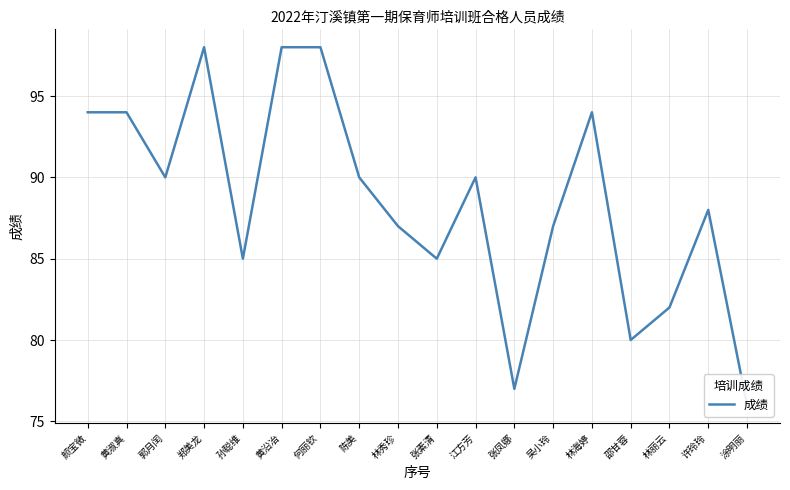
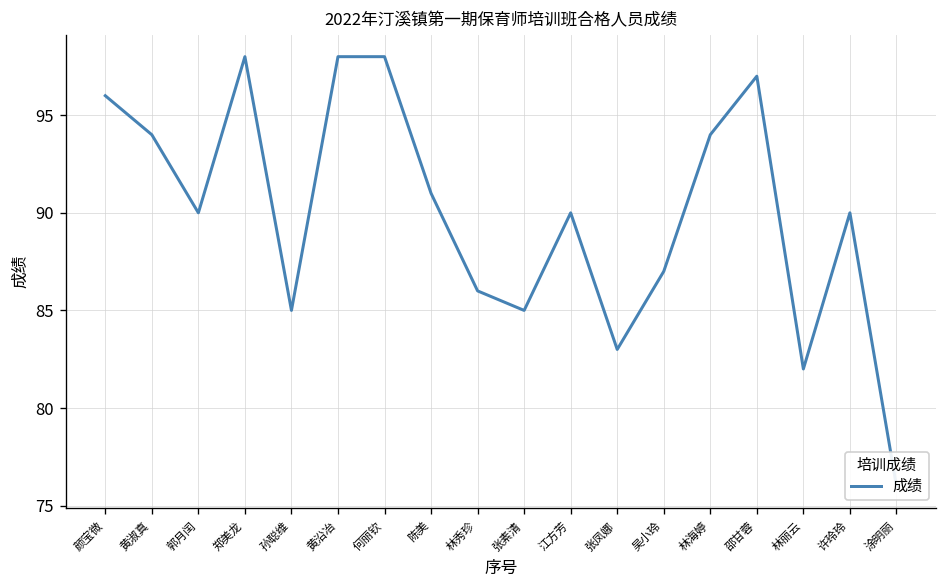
颜宝微: 94 -> 96
陈美: 90 -> 91
林秀珍: 87 -> 86
张凤娜: 77 -> 83
邵甘蓉: 80 -> 97
许玲玲: 88 -> 90
